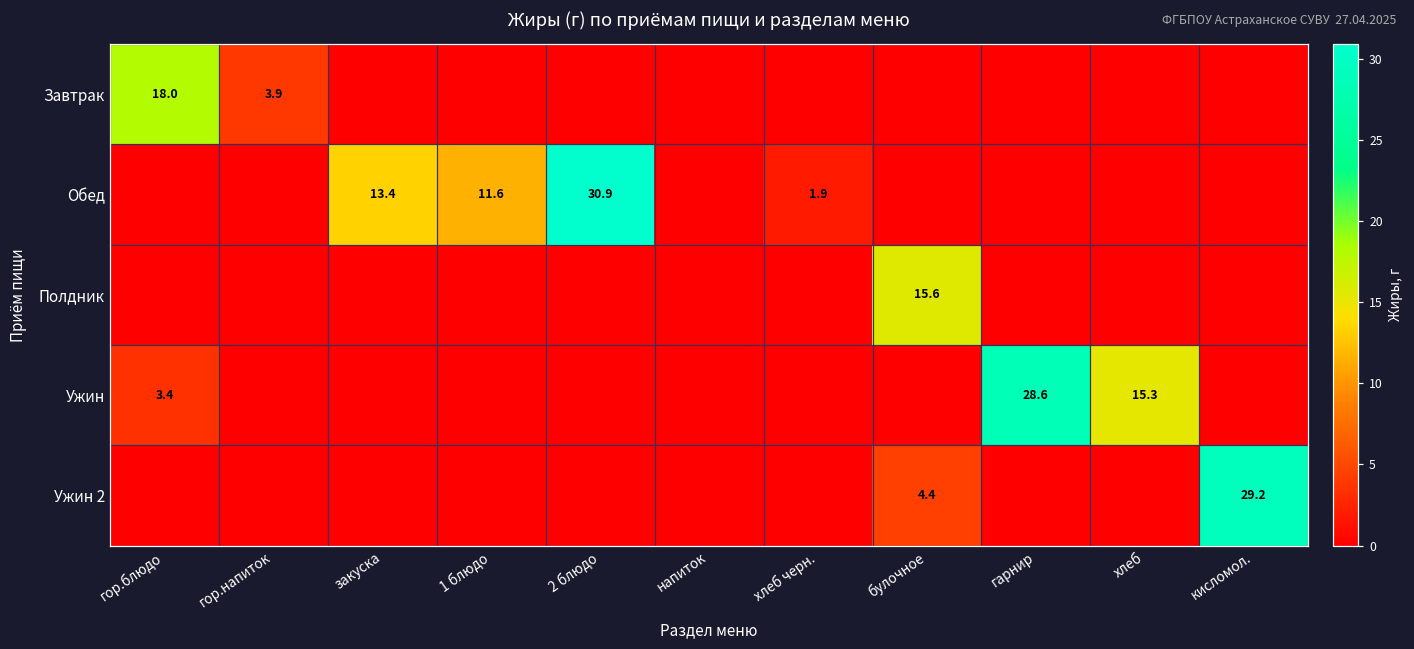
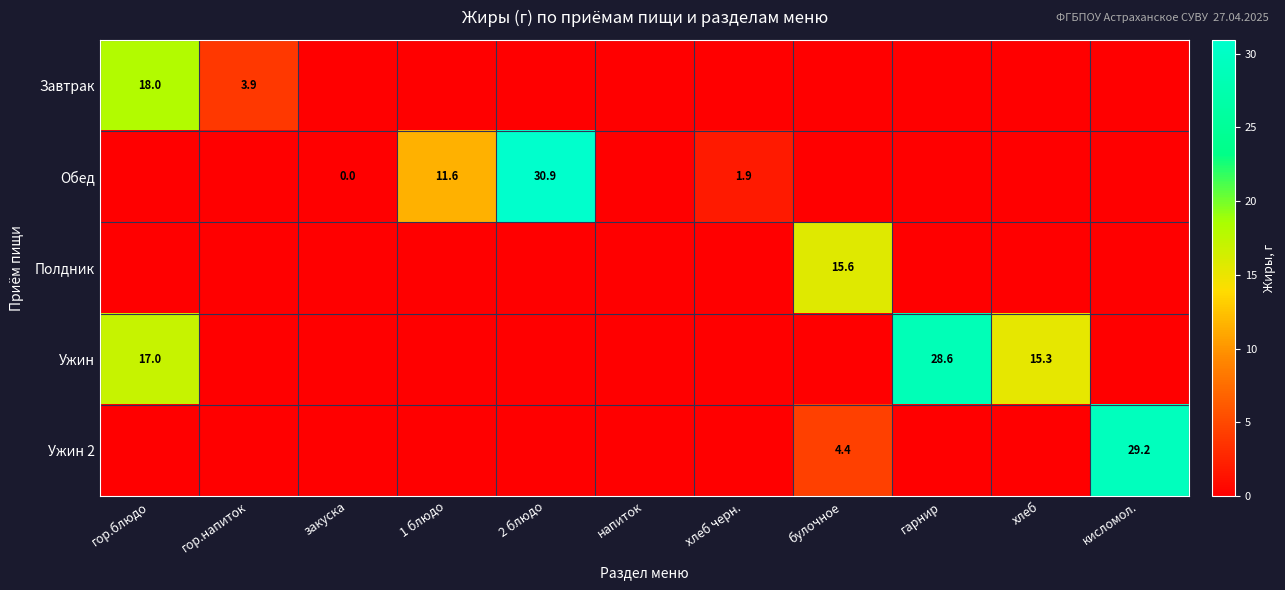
Обед, закуска: 13.4 -> 0.0
Ужин, гор.блюдо: 3.4 -> 17.0
